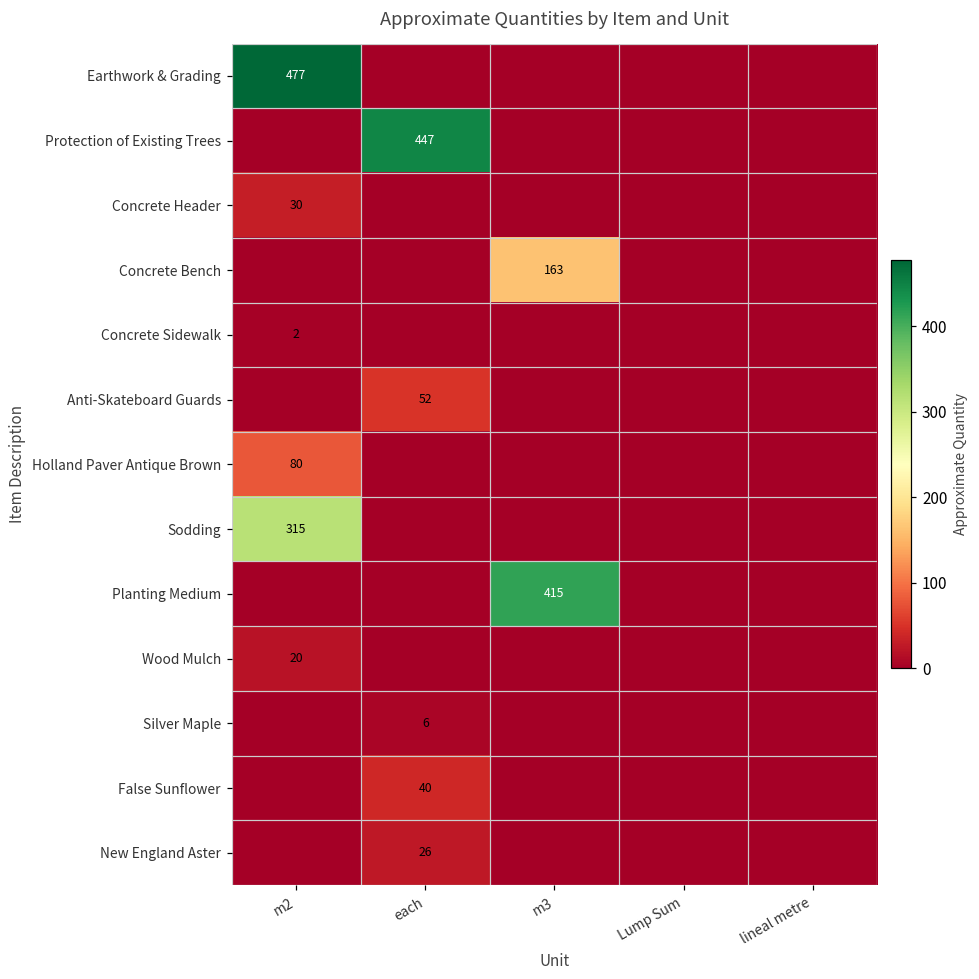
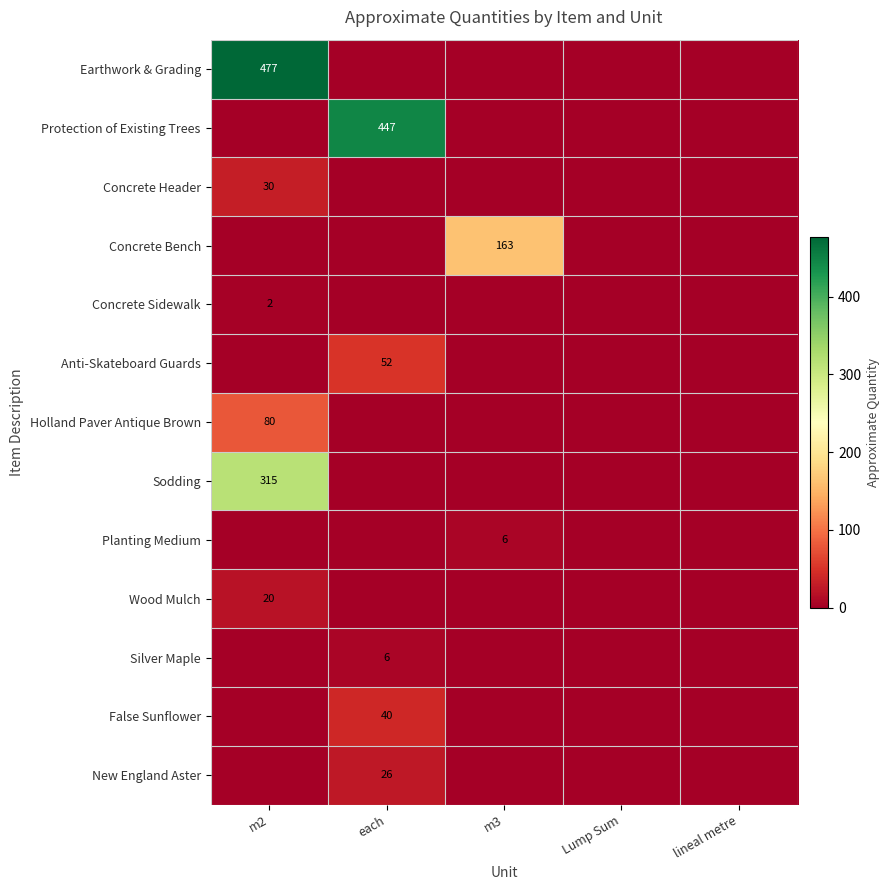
Planting Medium, m3: 415 -> 6
